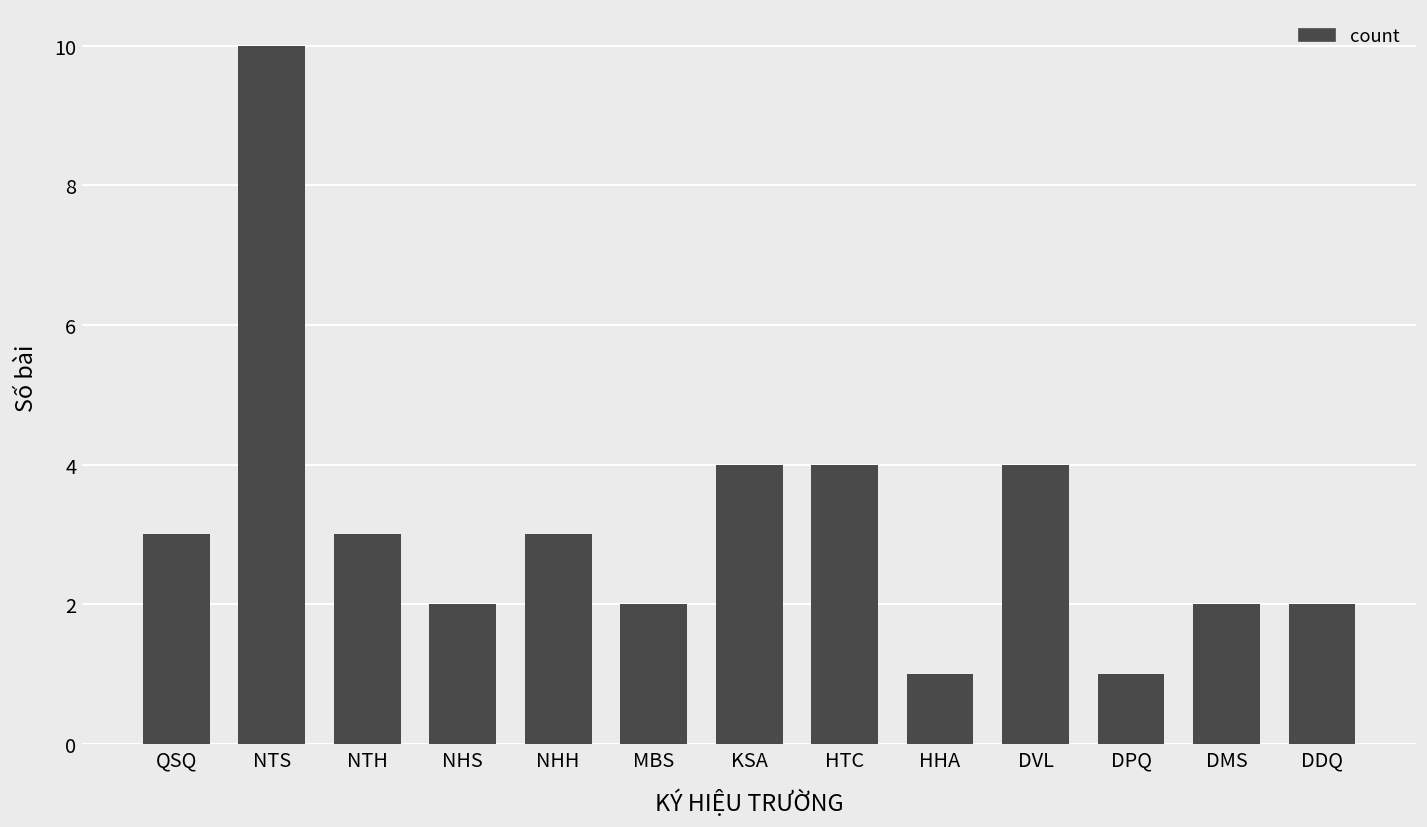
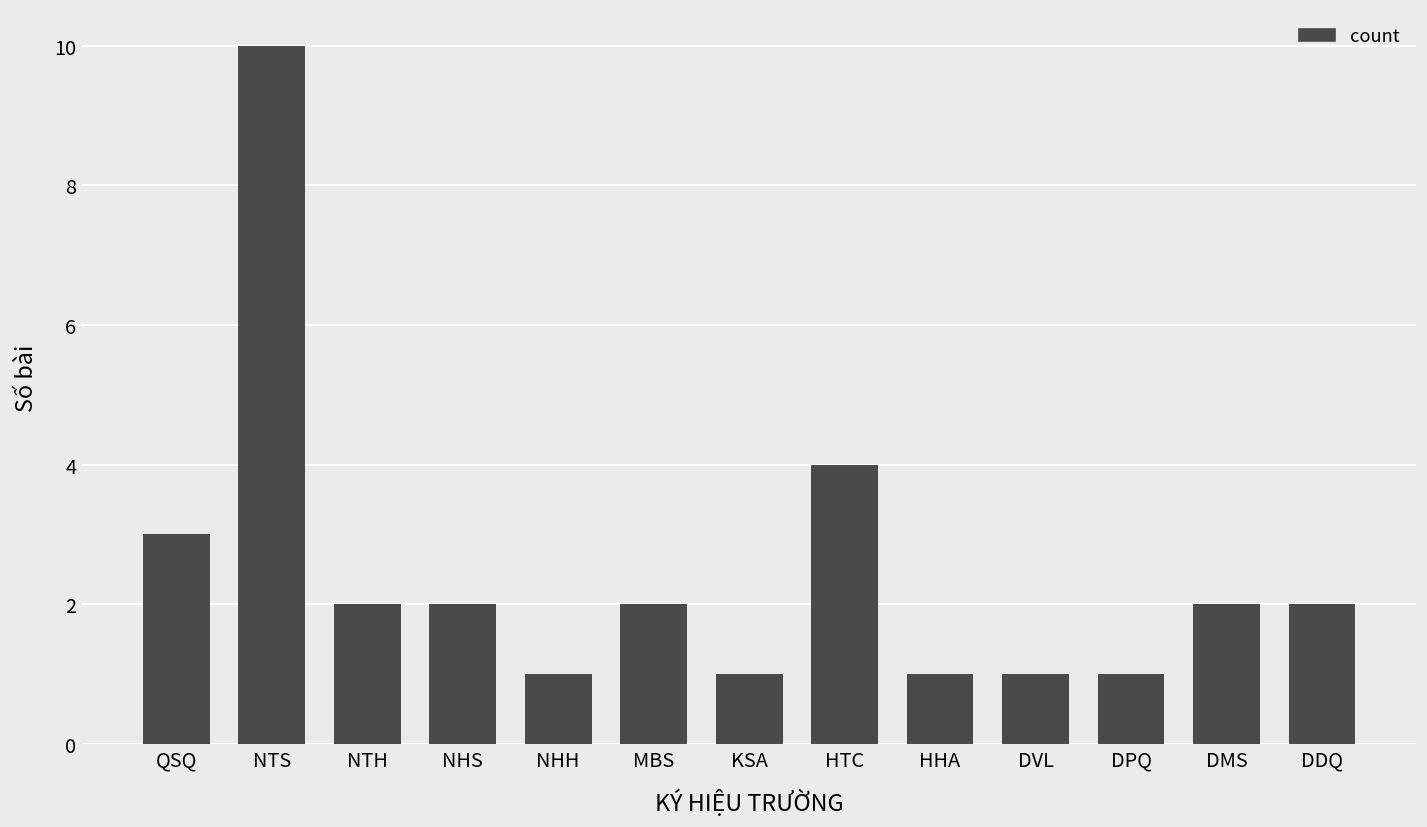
NTH: 3 -> 2
NHH: 3 -> 1
KSA: 4 -> 1
DVL: 4 -> 1
